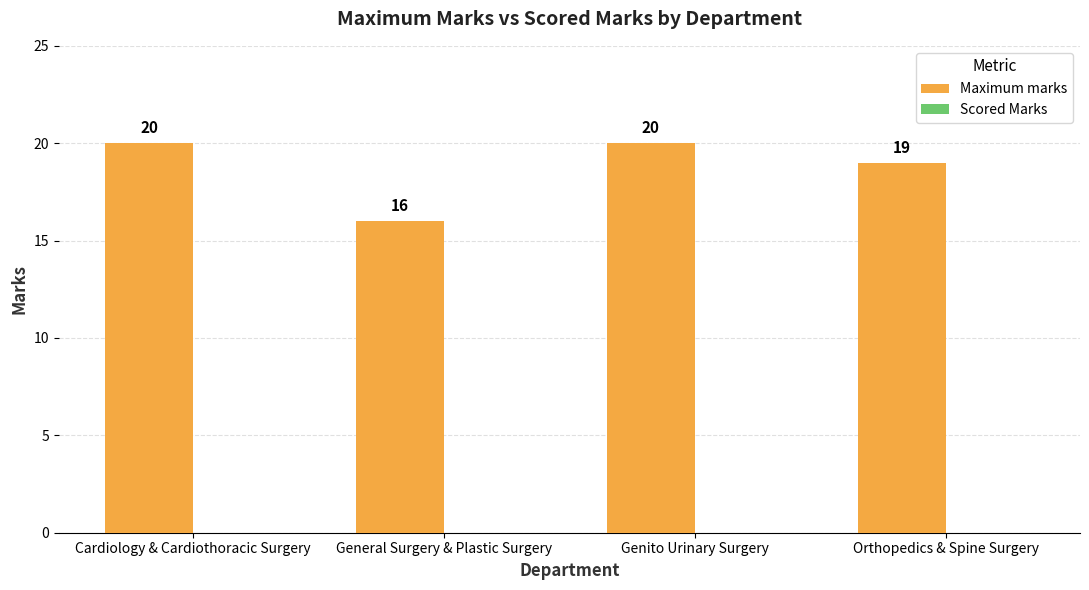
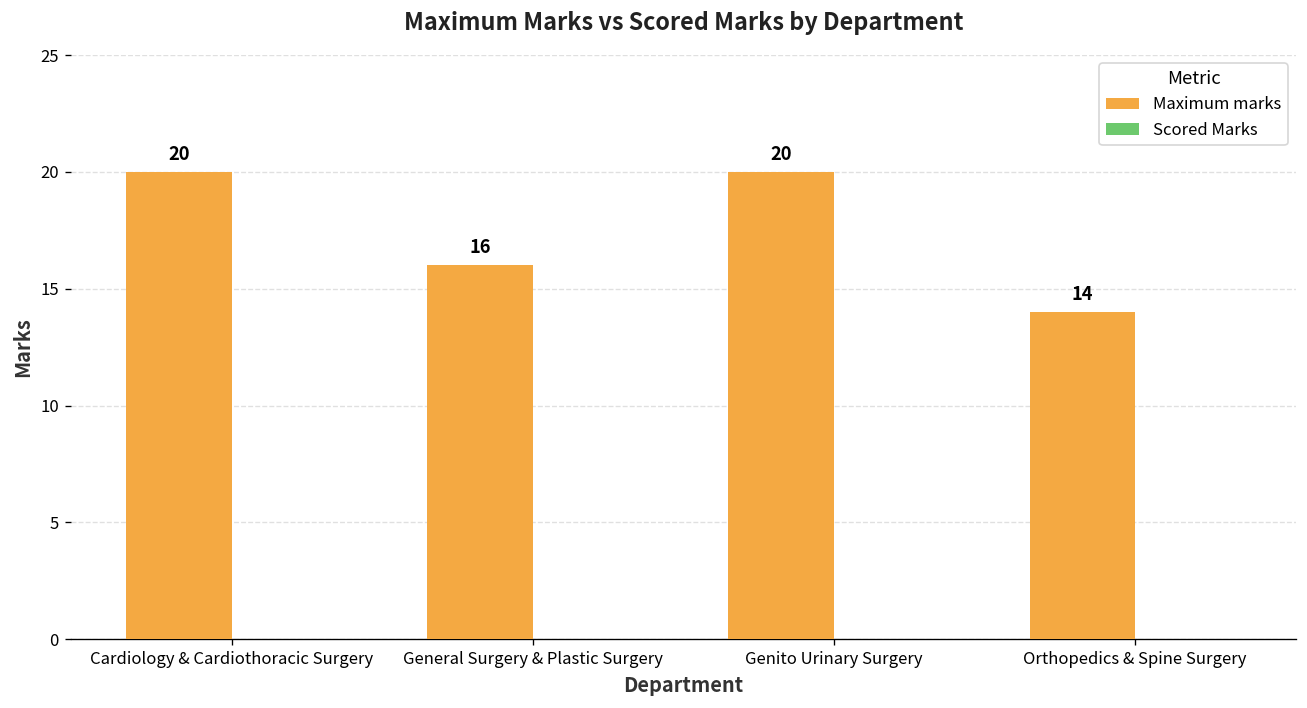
Maximum marks, Orthopedics & Spine Surgery: 19 -> 14
